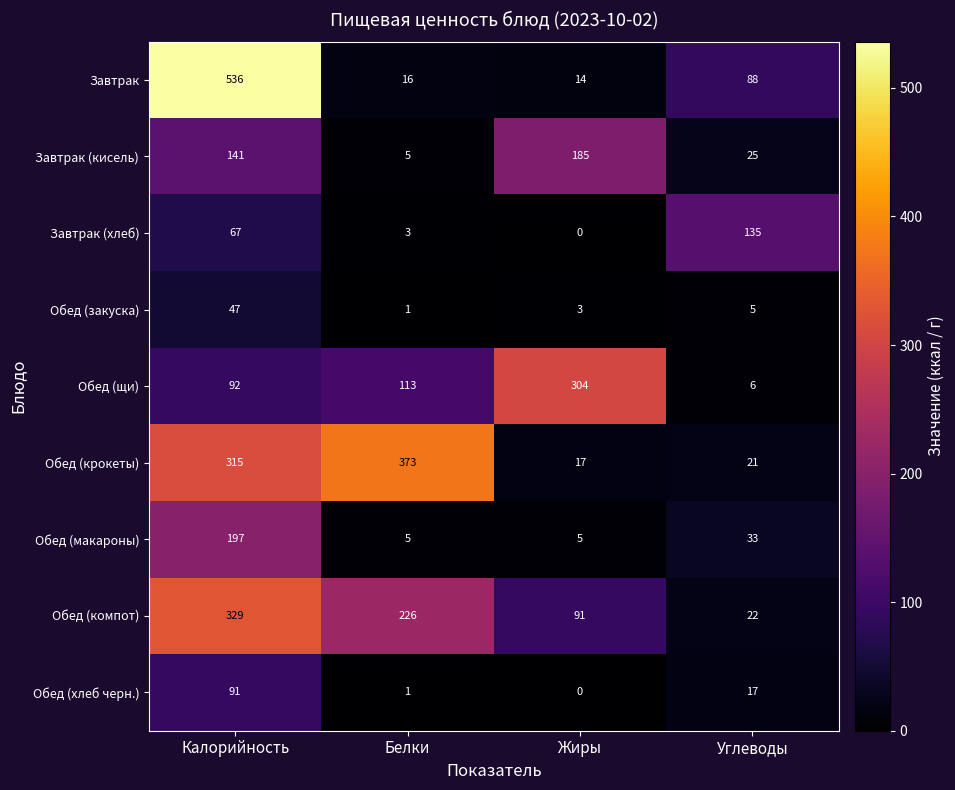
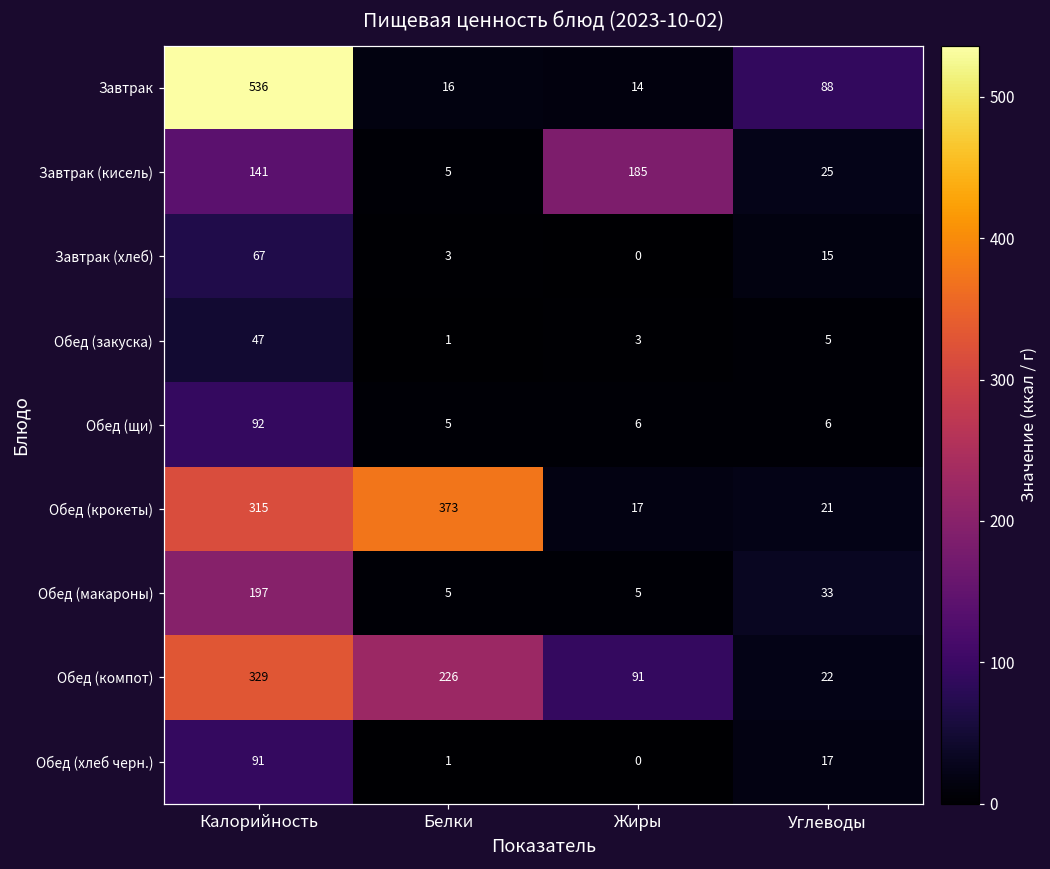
Завтрак (хлеб), Углеводы: 135 -> 15
Обед (щи), Белки: 113 -> 5
Обед (щи), Жиры: 304 -> 6
